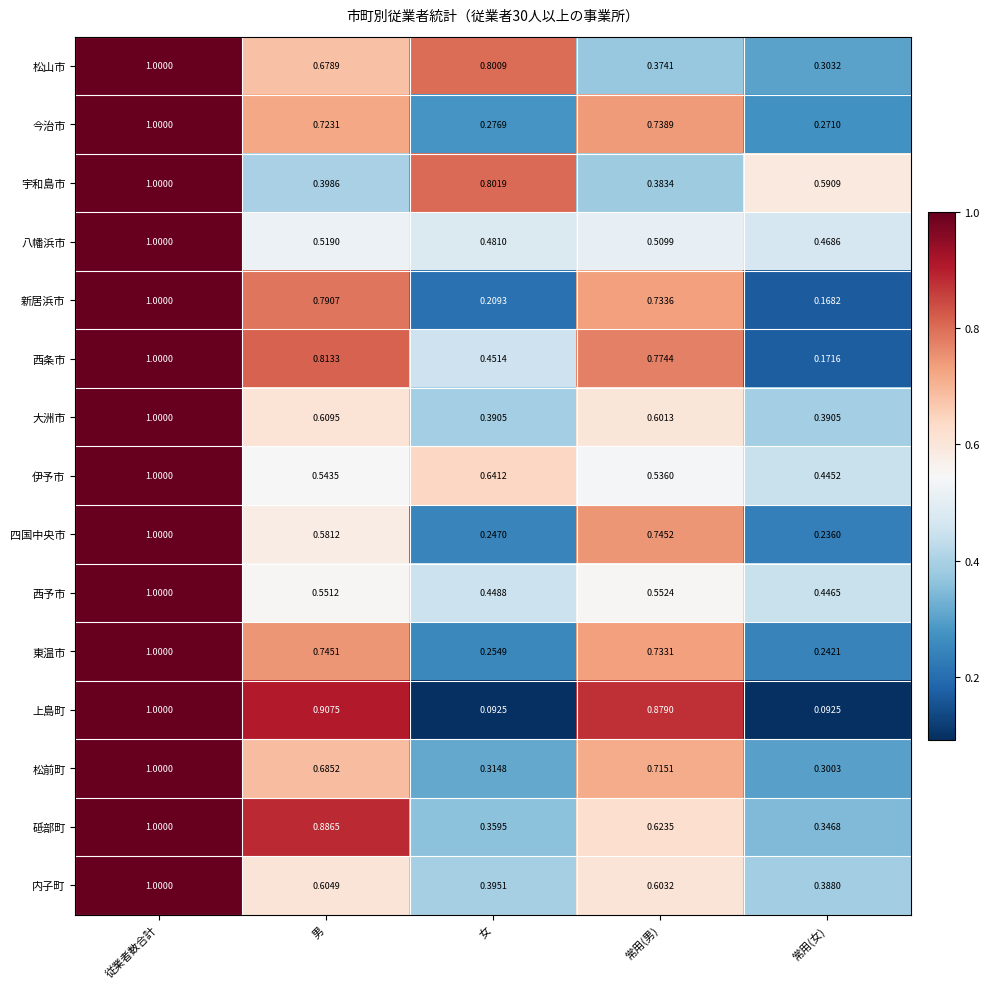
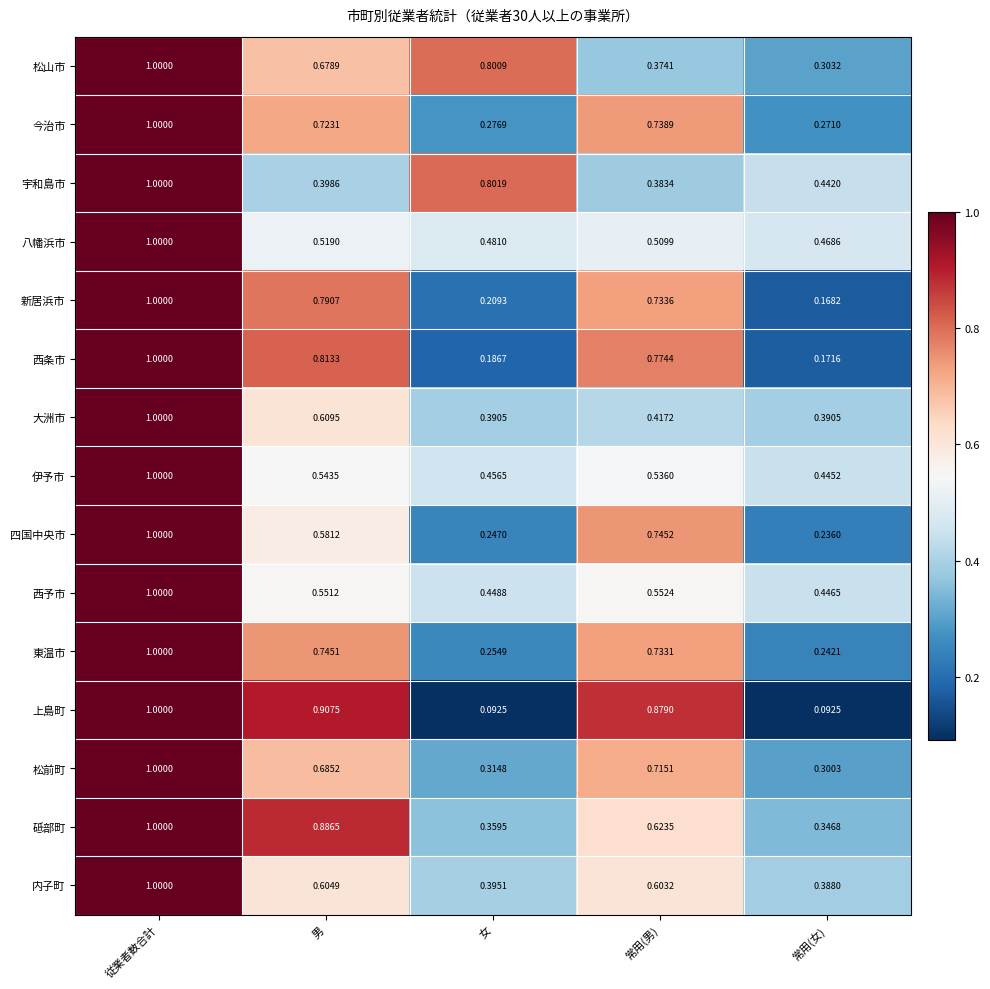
宇和島市, 常用(女): 0.5909 -> 0.4420
西条市, 女: 0.4514 -> 0.1867
大洲市, 常用(男): 0.6013 -> 0.4172
伊予市, 女: 0.6412 -> 0.4565
